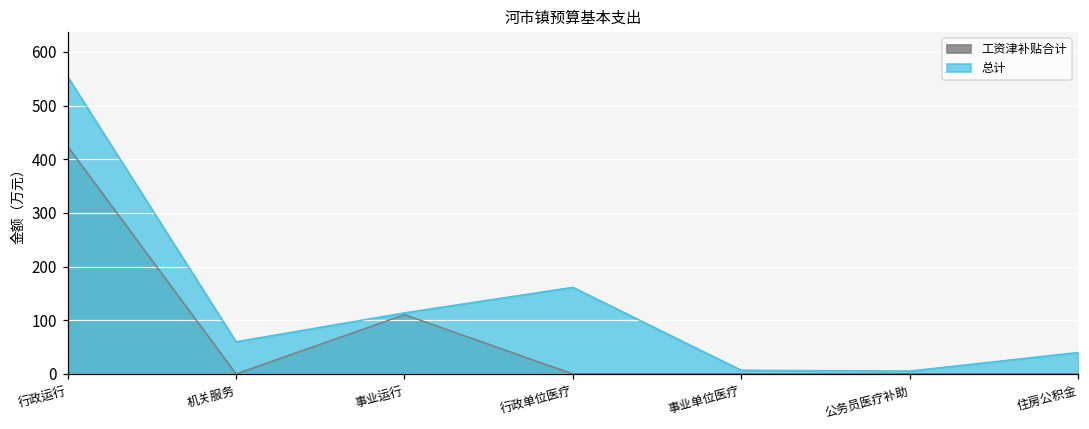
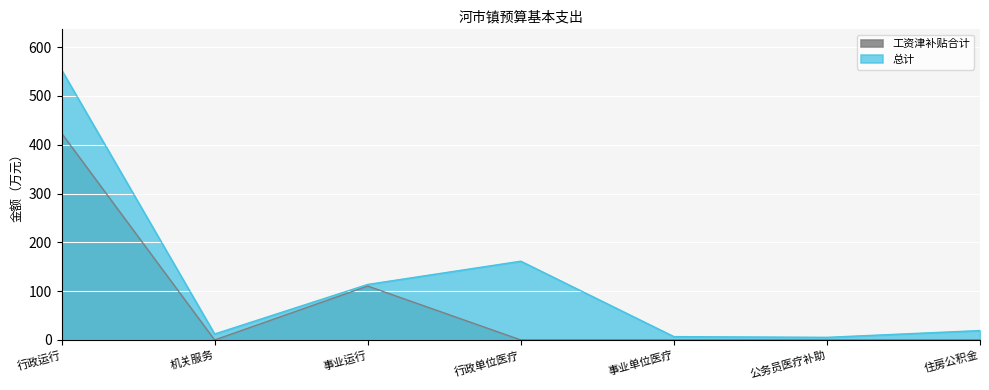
总计, 机关服务: 60 -> 10
总计, 住房公积金: 40 -> 20
